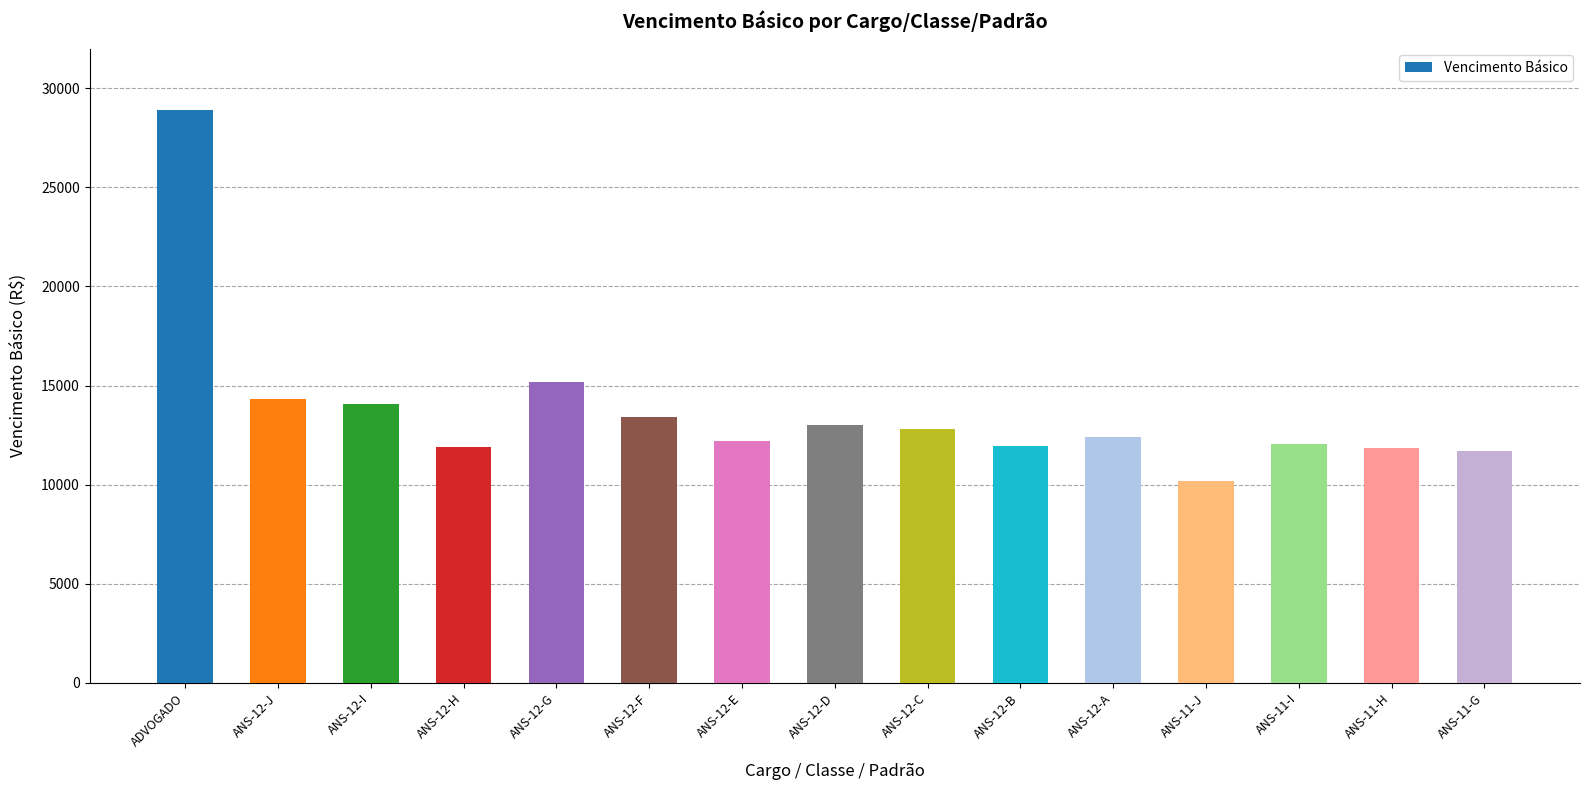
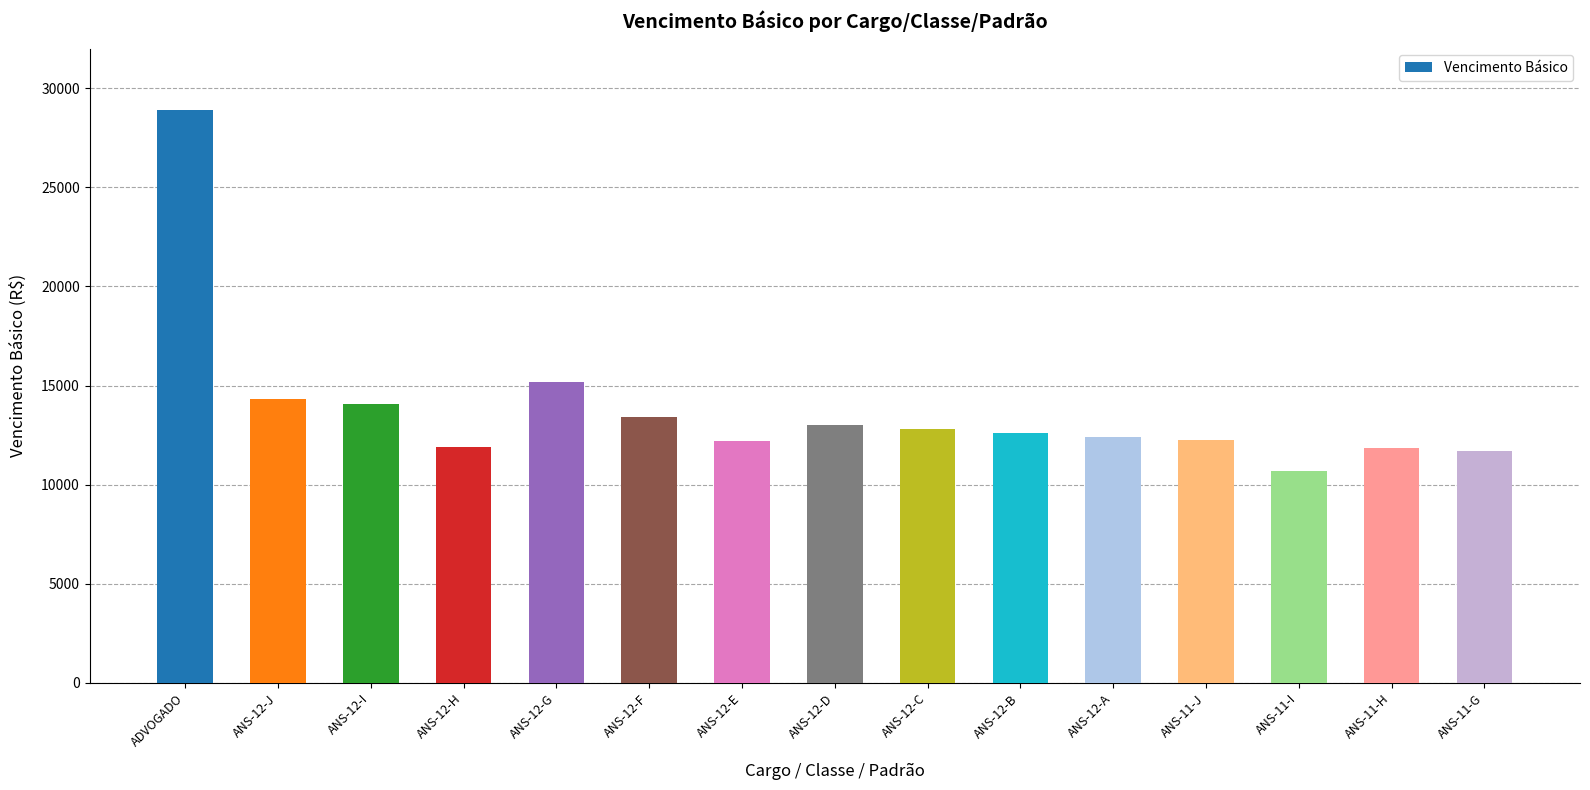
ANS-12-B: 12000 -> 12600
ANS-11-J: 10200 -> 12200
ANS-11-I: 12000 -> 10700
